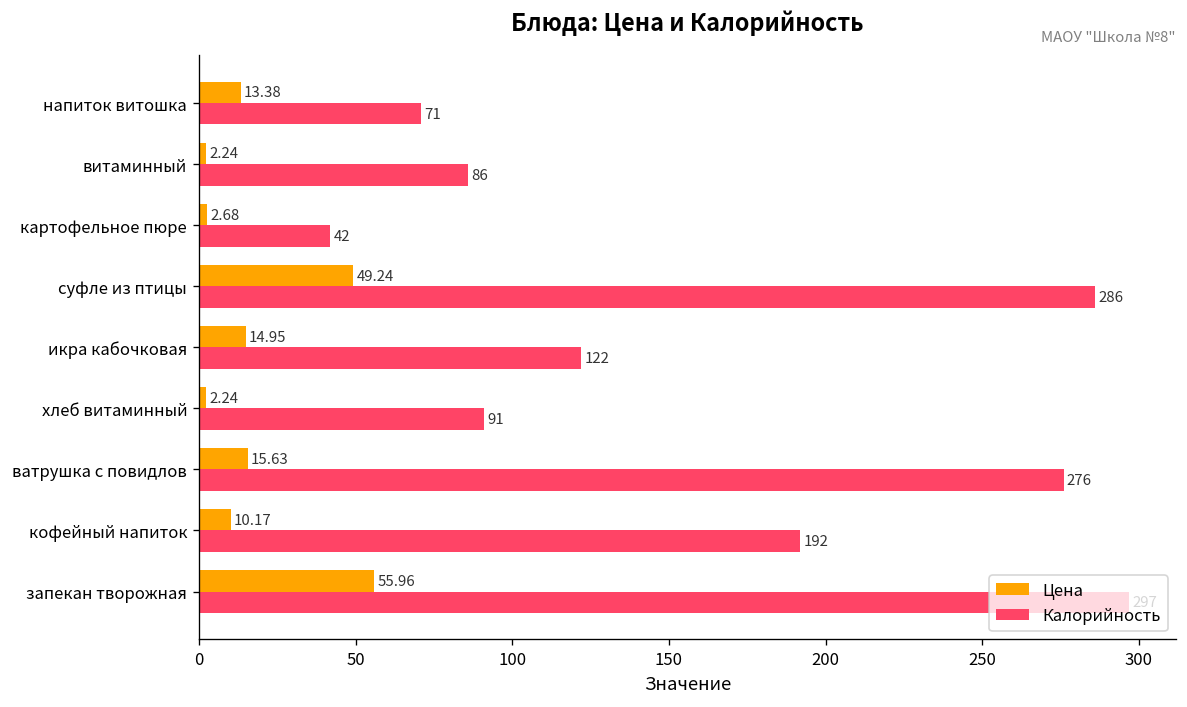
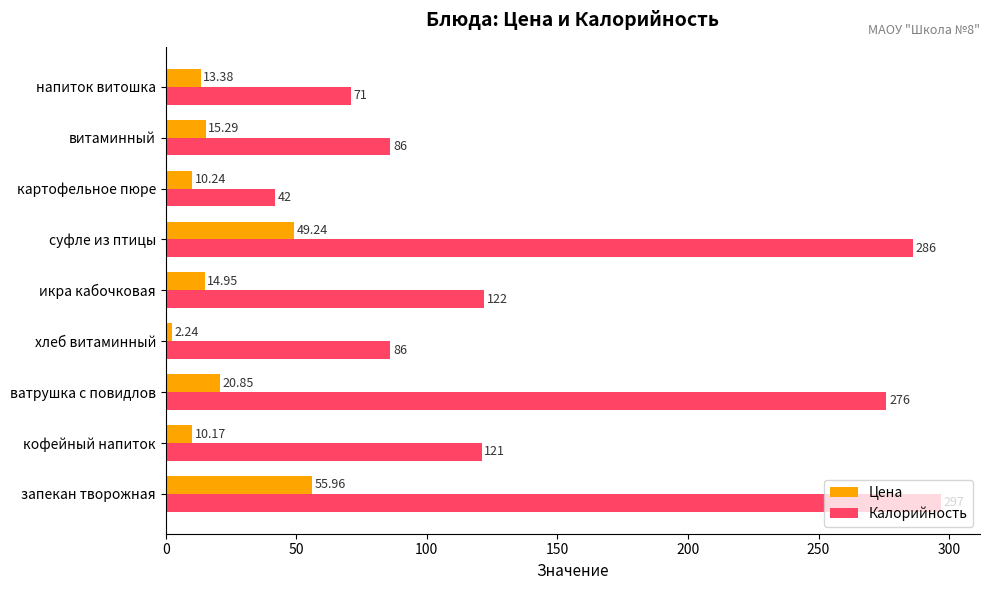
Цена, витаминный: 2.24 -> 15.29
Цена, картофельное пюре: 2.68 -> 10.24
Калорийность, хлеб витаминный: 91 -> 86
Цена, ватрушка с повидлов: 15.63 -> 20.85
Калорийность, кофейный напиток: 192 -> 121
